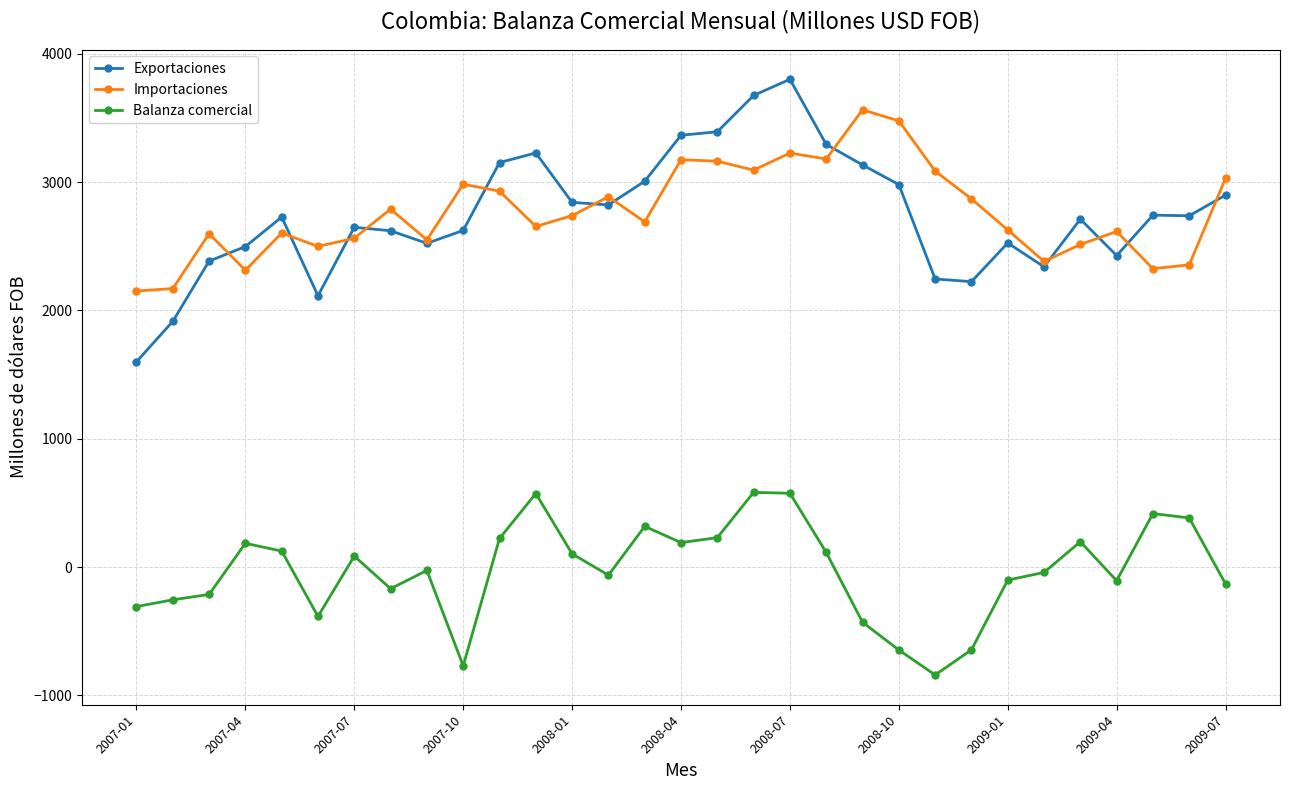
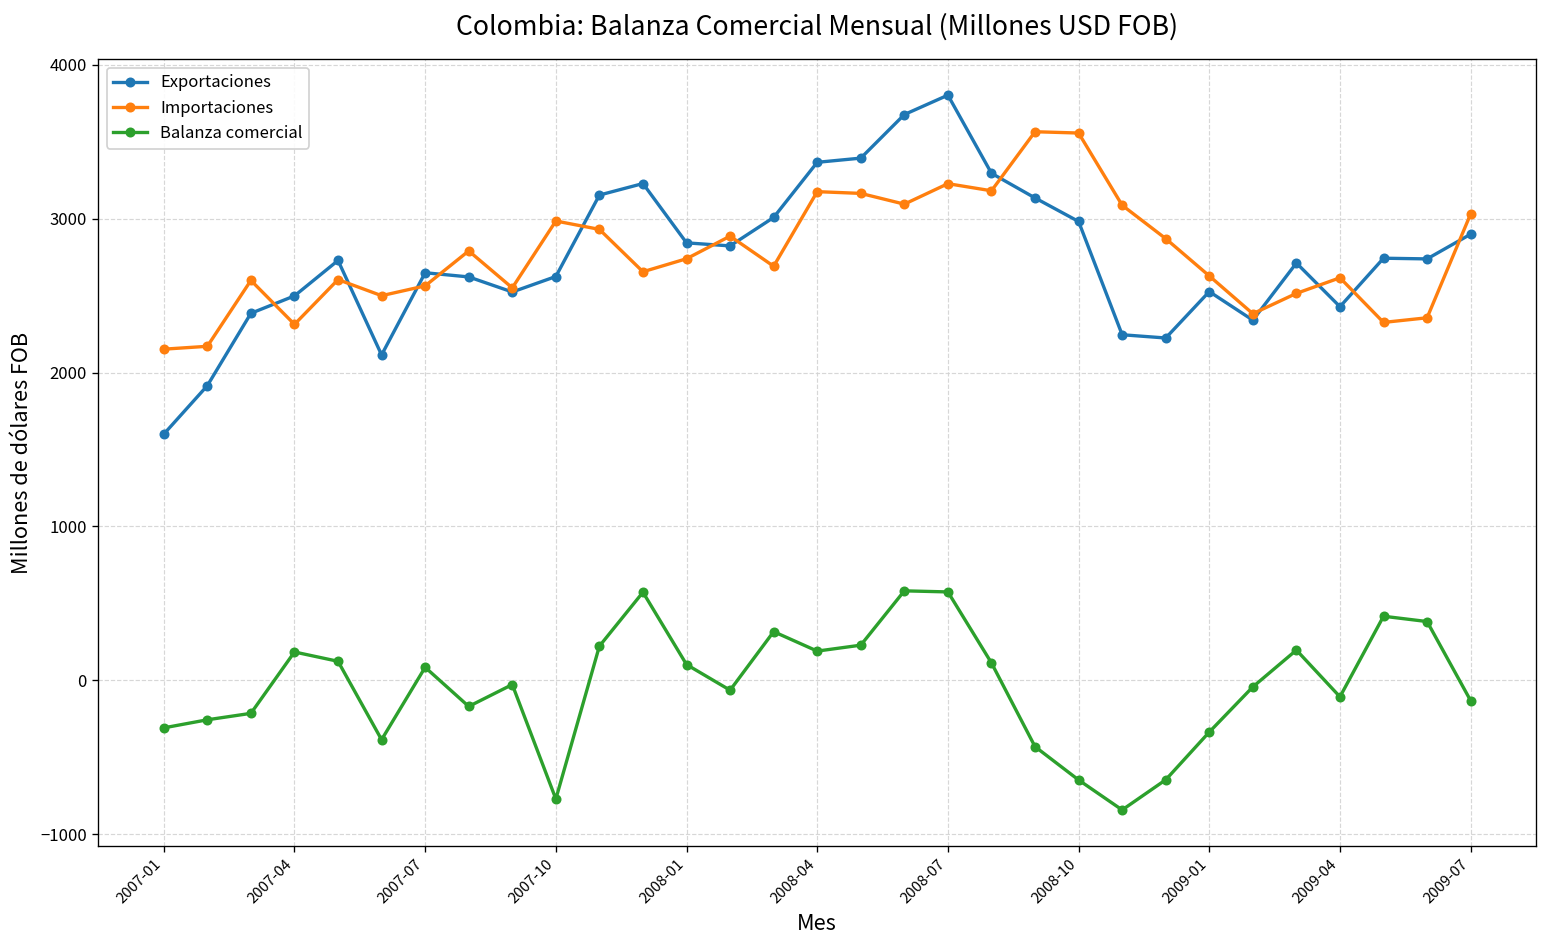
Importaciones, 2008-10: 3480 -> 3560
Balanza comercial, 2009-01: -100 -> -340
